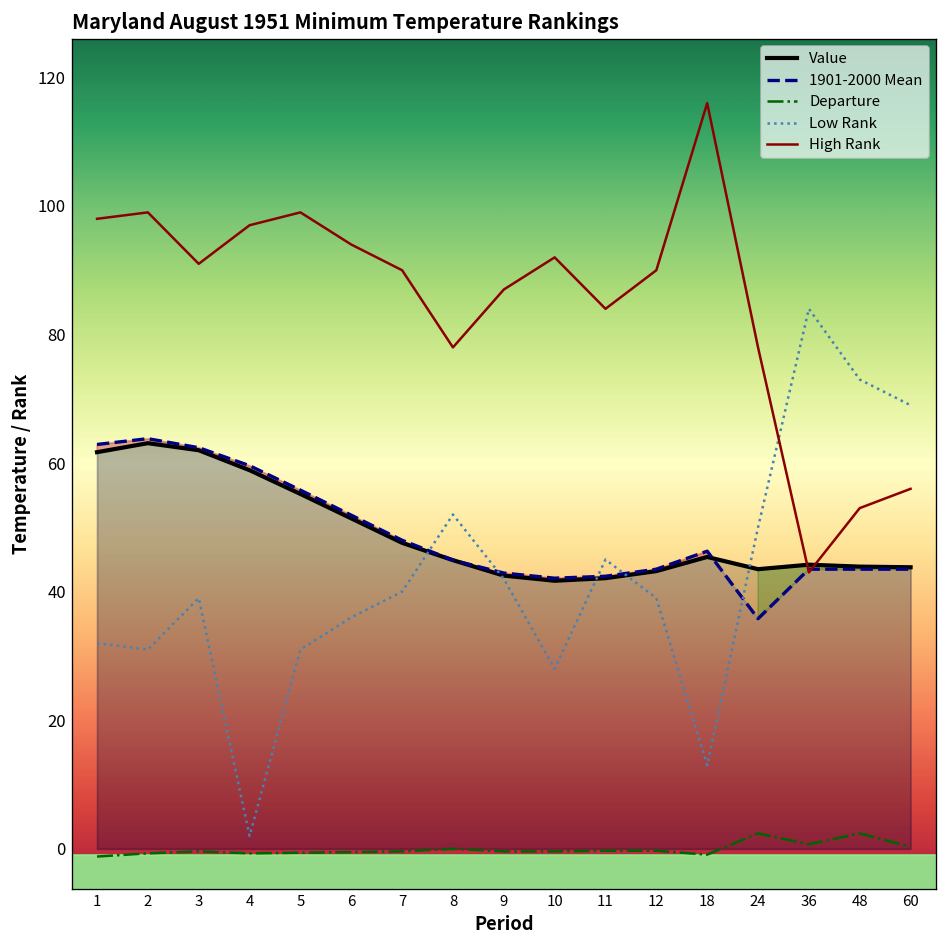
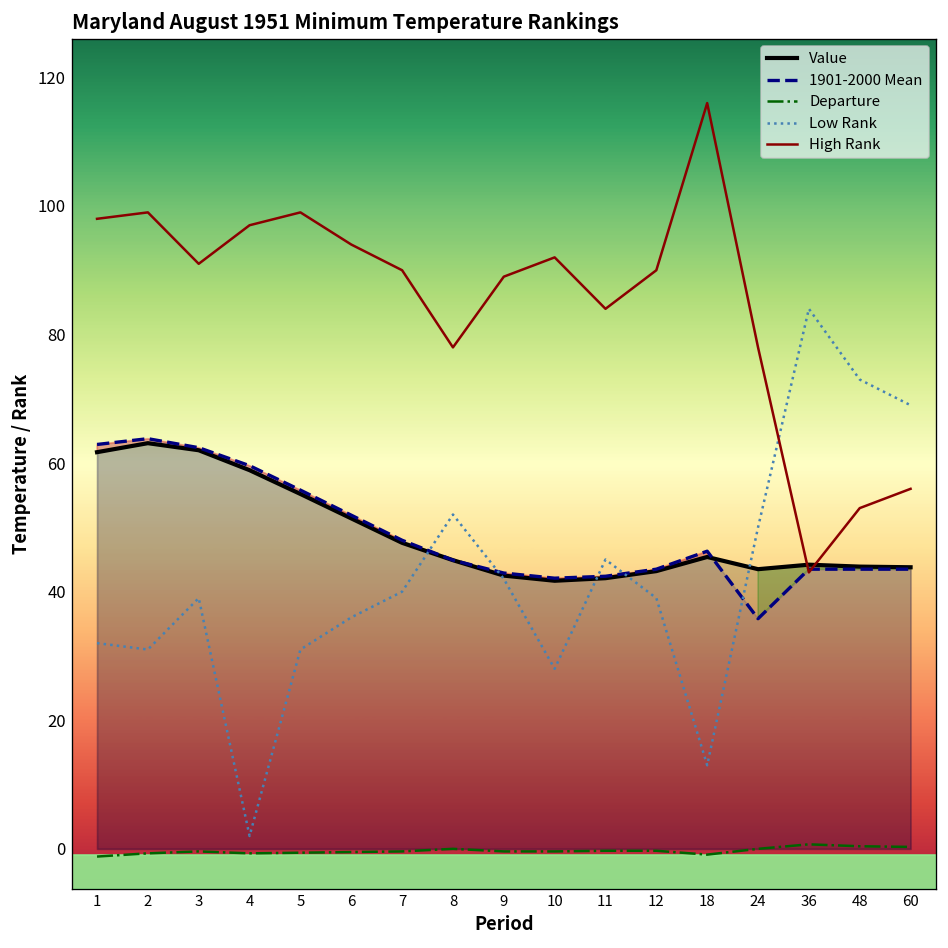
High Rank, 9: 87 -> 89
Departure, 24: 2 -> 0
Departure, 48: 2 -> 0
